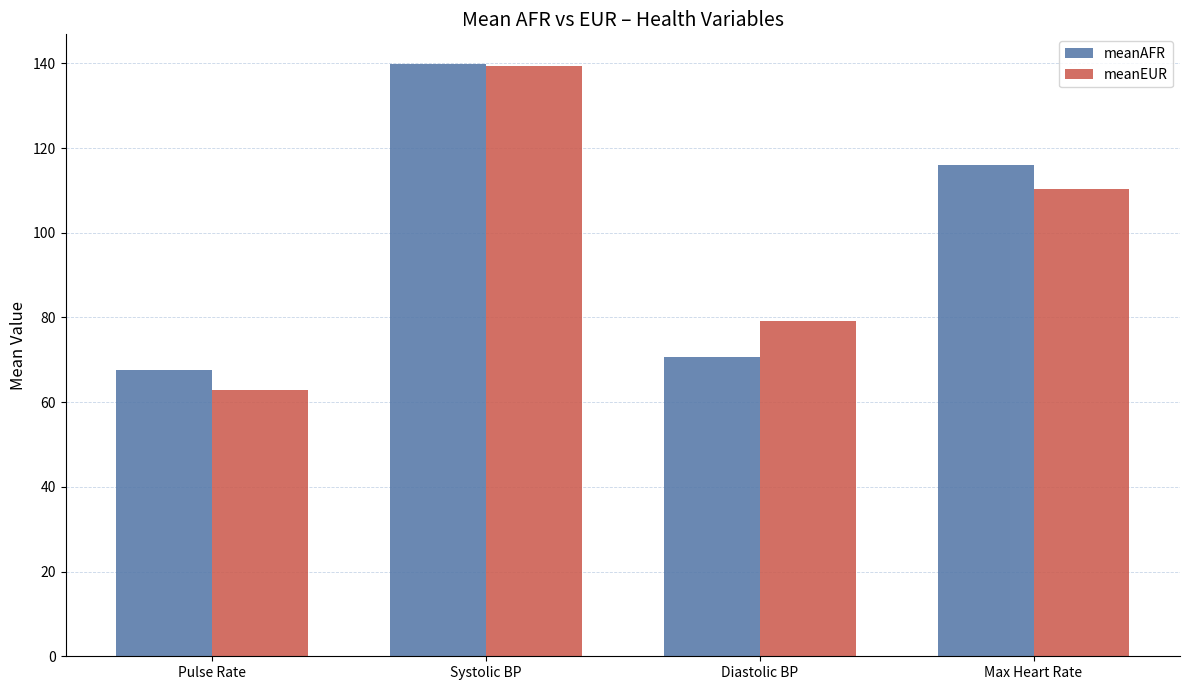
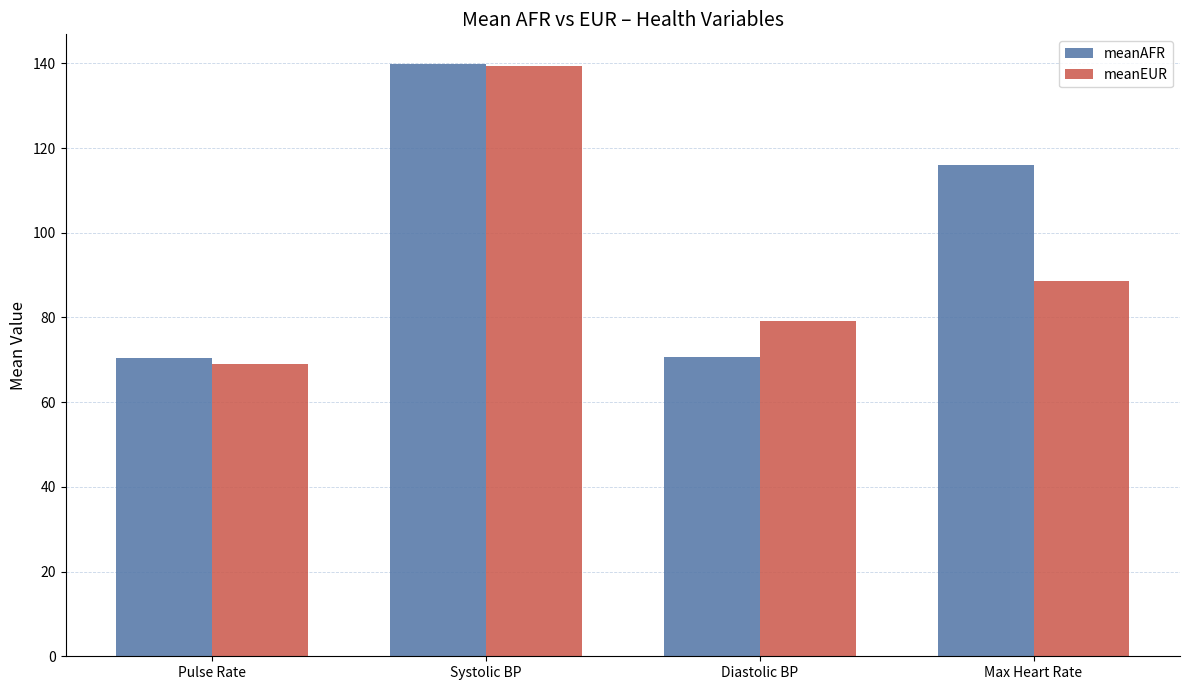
meanAFR, Pulse Rate: 68 -> 70
meanEUR, Pulse Rate: 63 -> 69
meanEUR, Max Heart Rate: 110 -> 89
